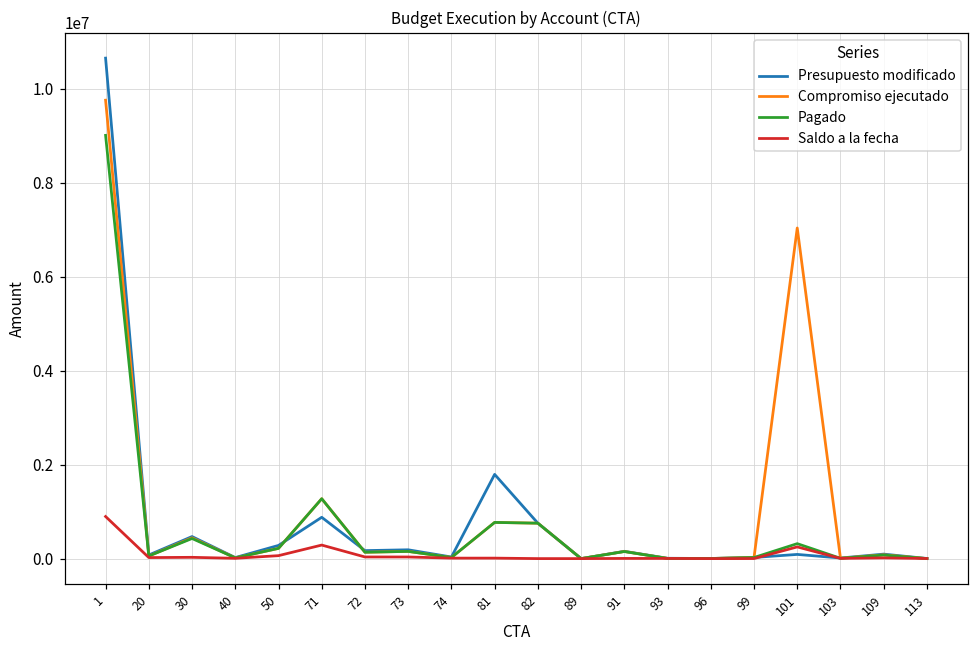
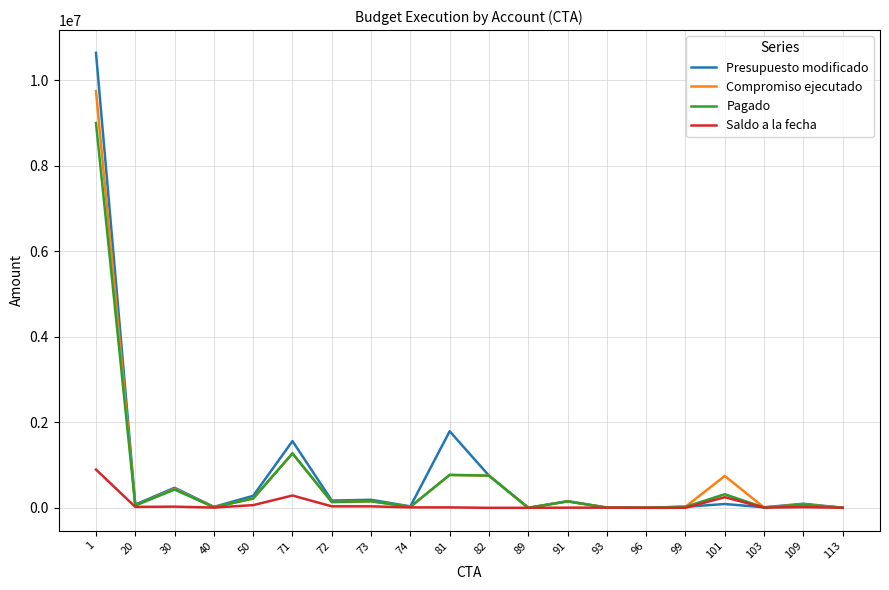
Presupuesto modificado, 71: 900000 -> 1600000
Compromiso ejecutado, 101: 7000000 -> 700000
